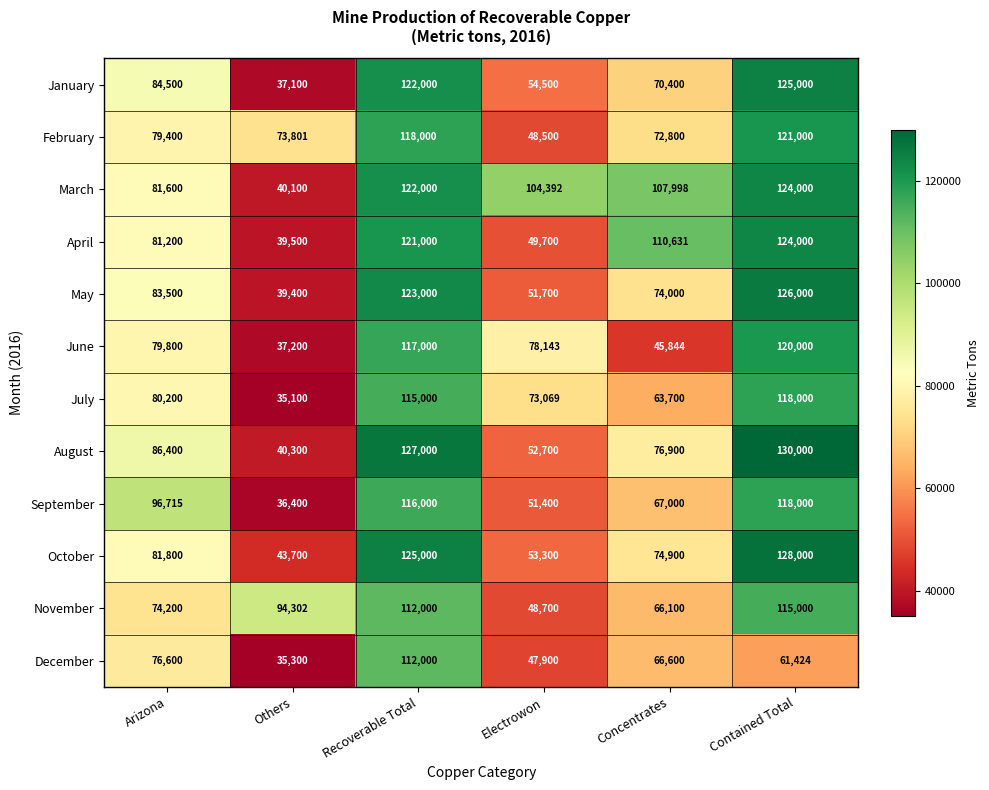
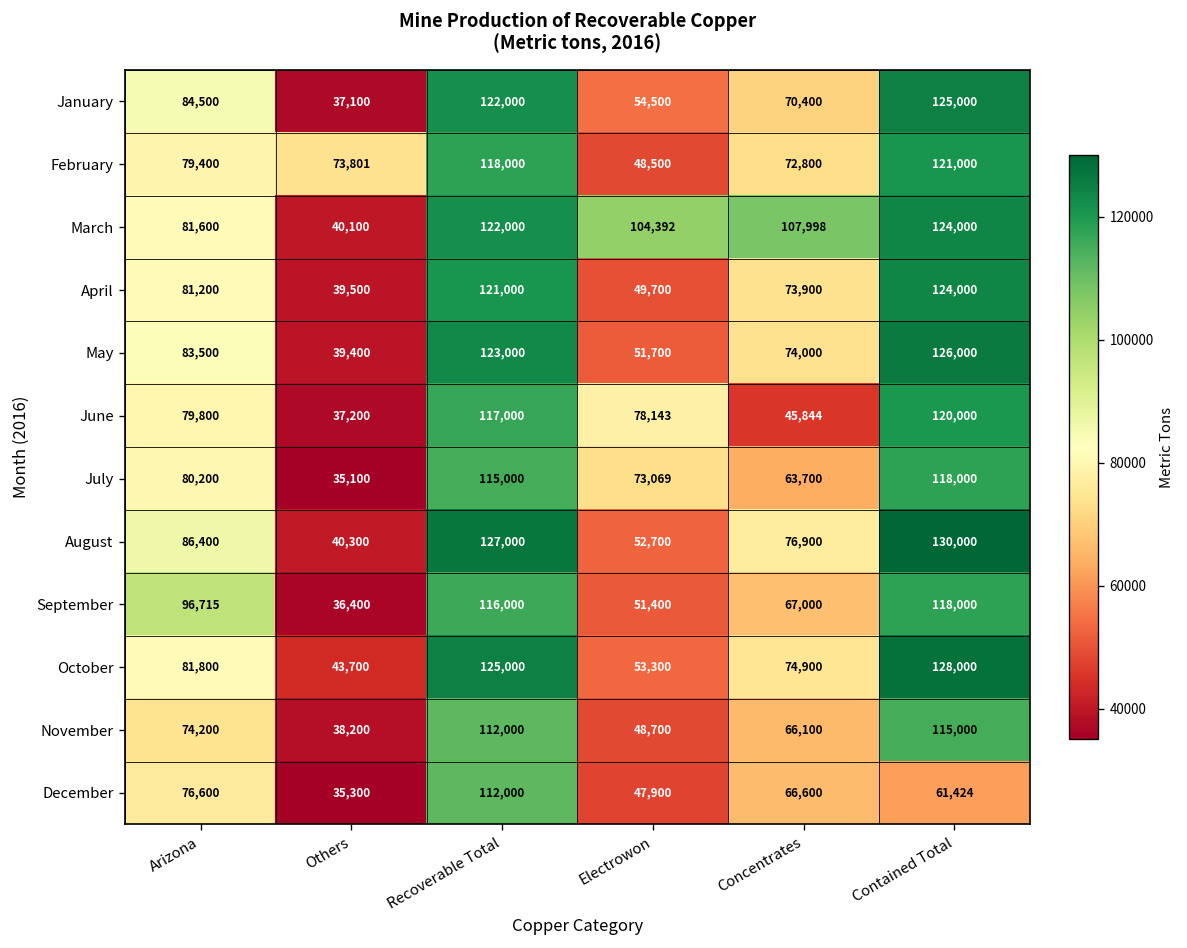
April, Concentrates: 110,631 -> 73,900
November, Others: 94,302 -> 38,200
